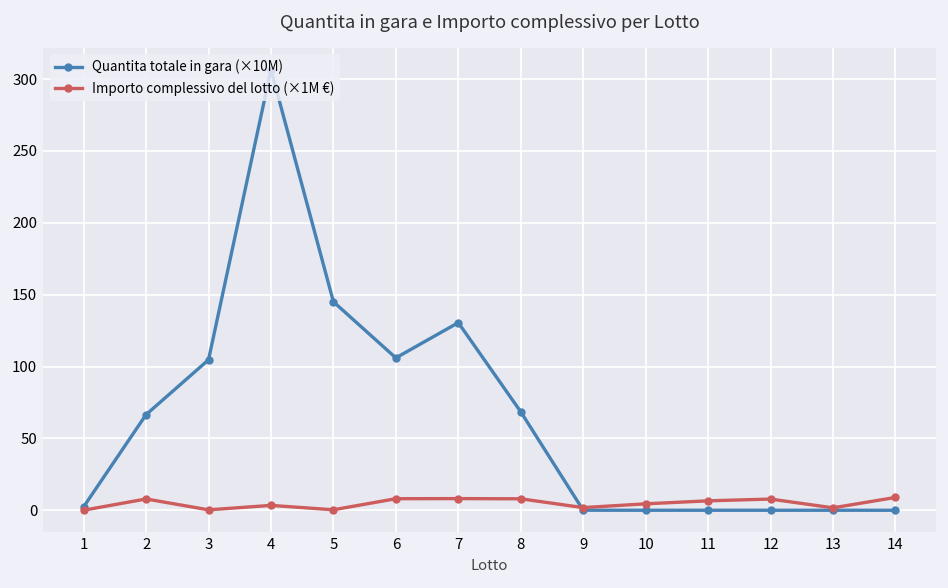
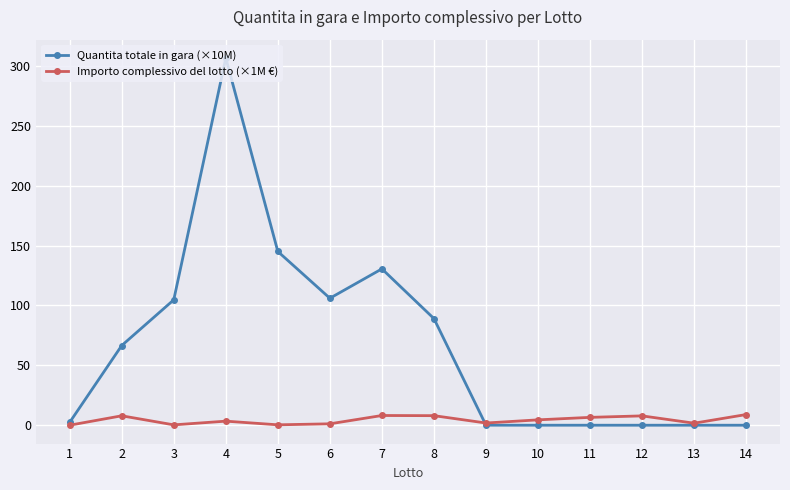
Importo complessivo del lotto (×1M €), 6: 8 -> 1
Quantita totale in gara (×10M), 8: 69 -> 89
